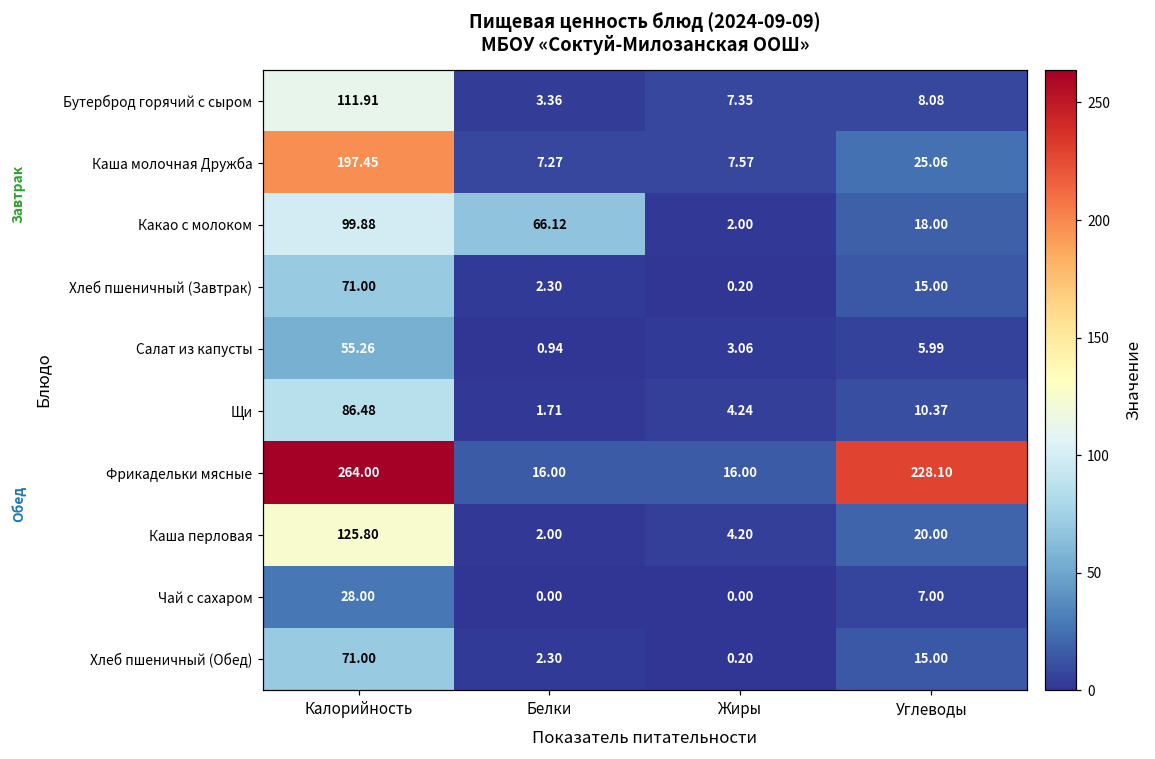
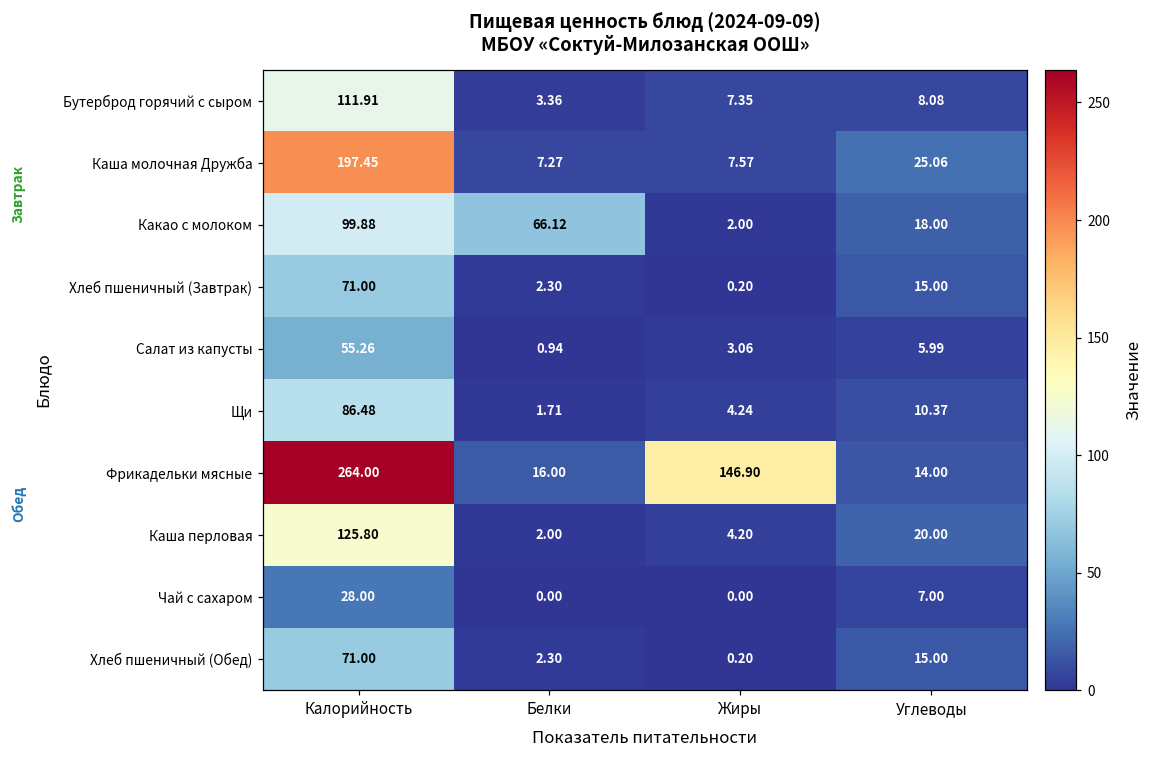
Фрикадельки мясные, Жиры: 16.00 -> 146.90
Фрикадельки мясные, Углеводы: 228.10 -> 14.00
